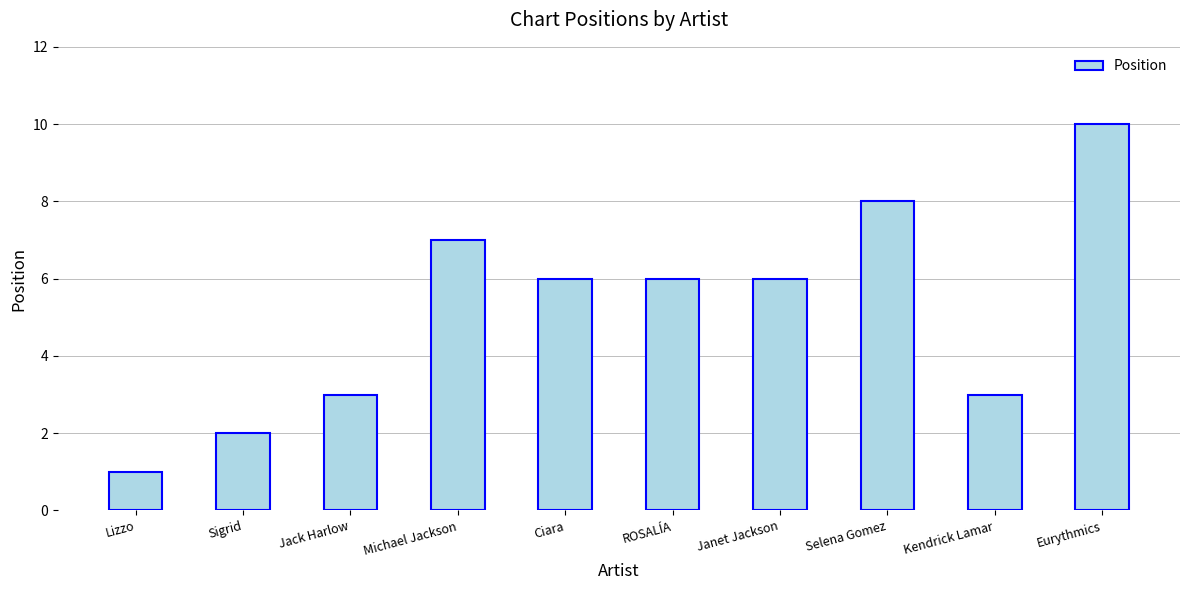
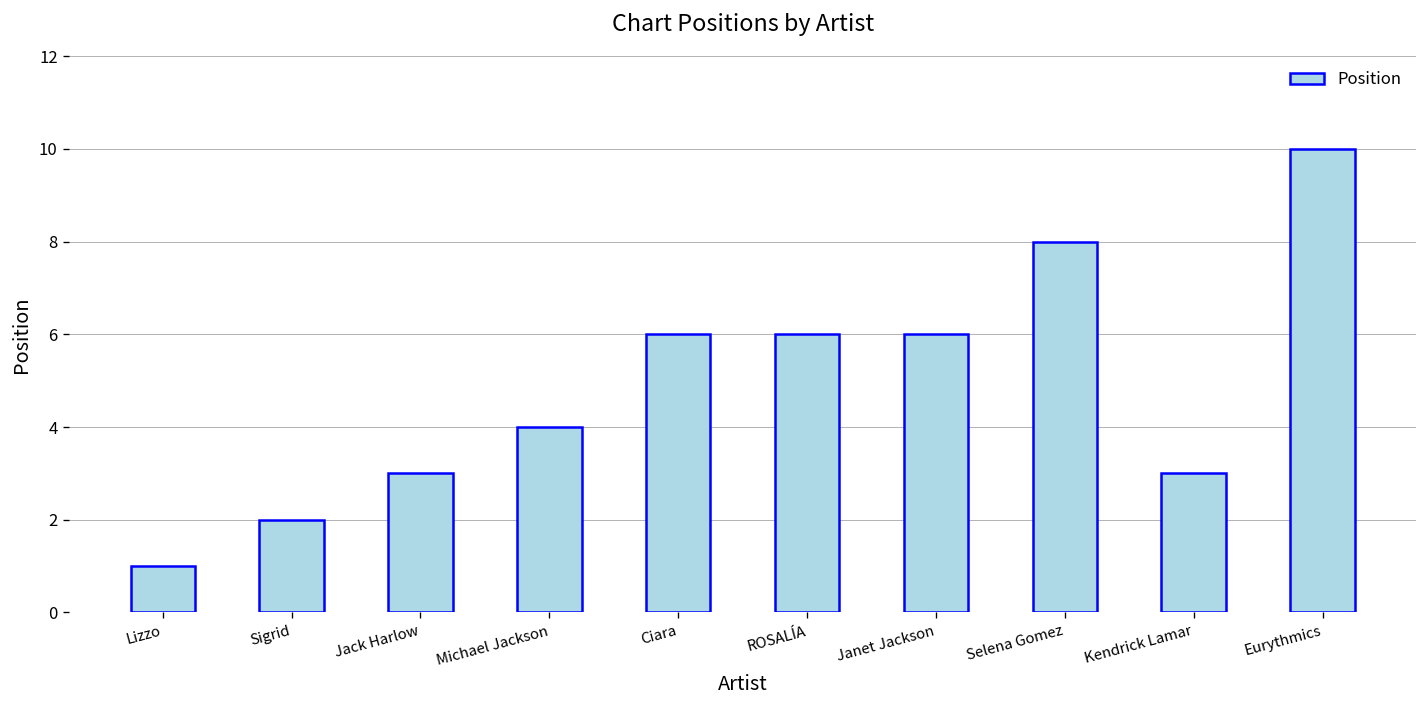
Michael Jackson: 7 -> 4
